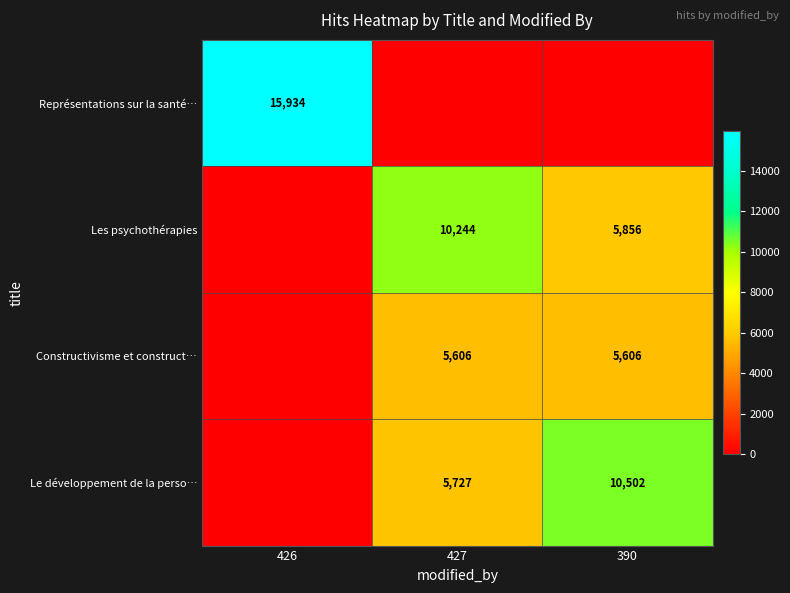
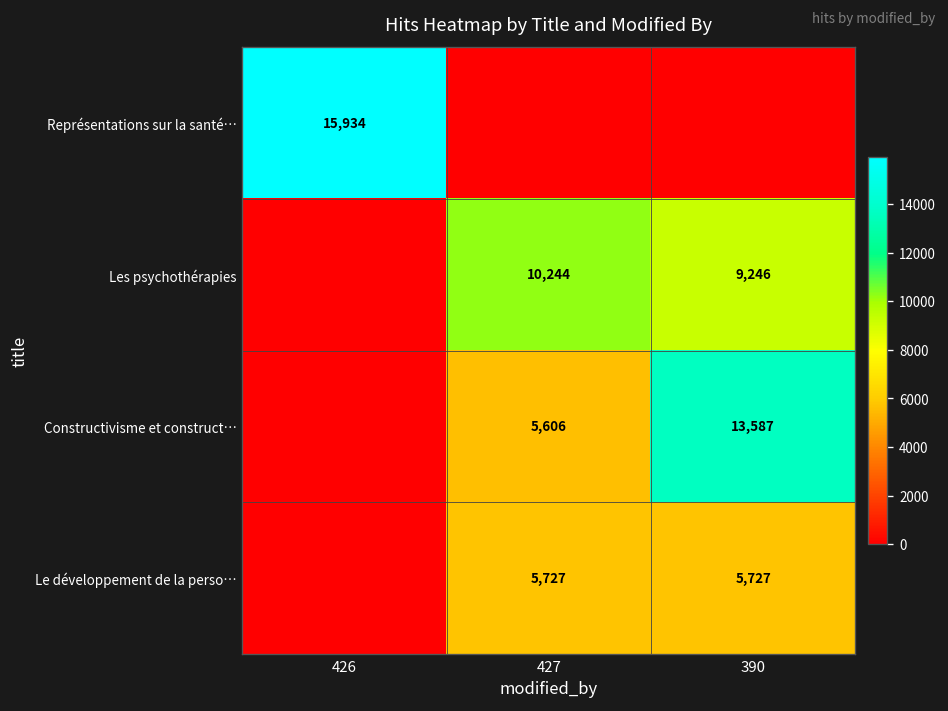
Les psychothérapies, 390: 5,856 -> 9,246
Constructivisme et construct…, 390: 5,606 -> 13,587
Le développement de la perso…, 390: 10,502 -> 5,727
